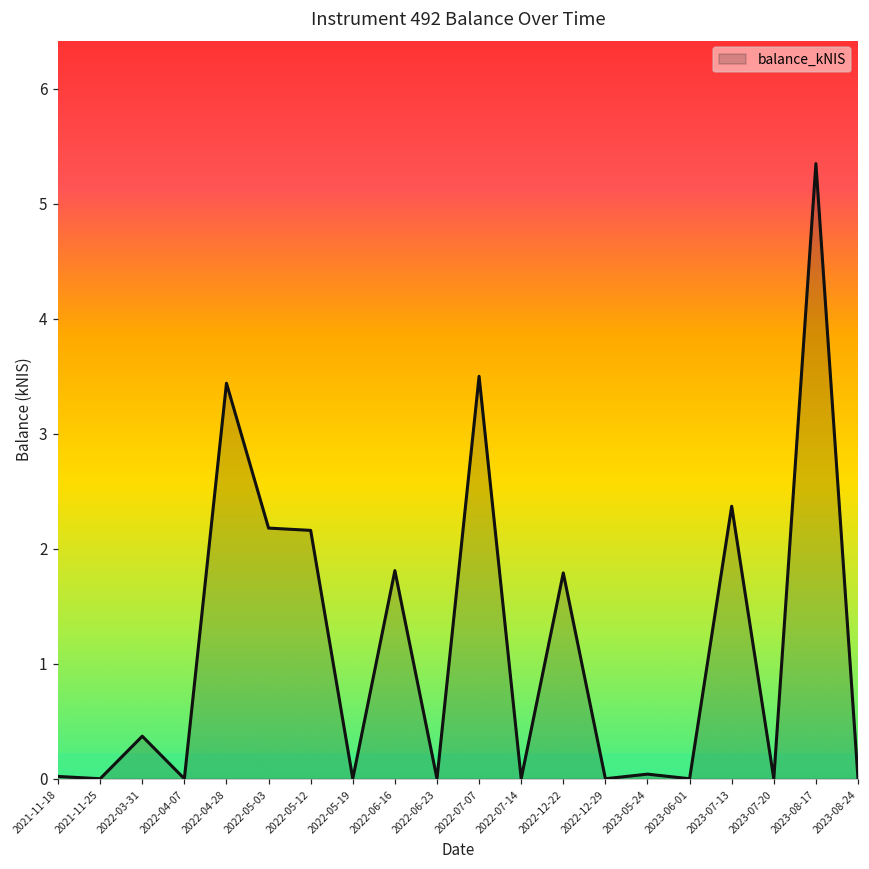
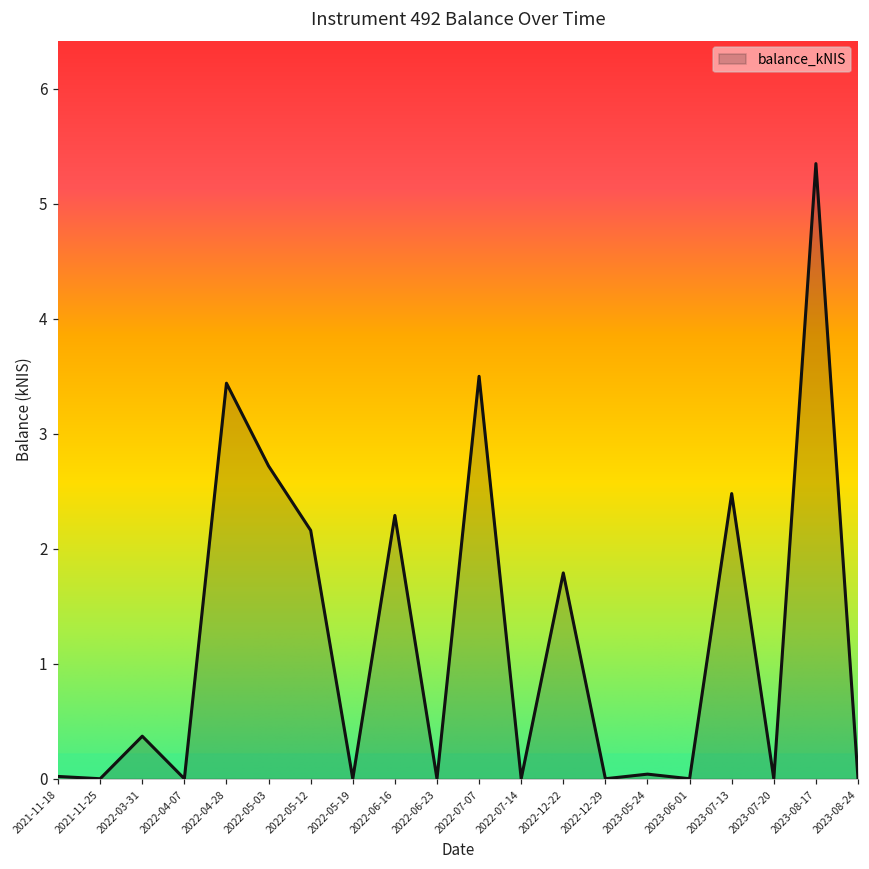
2022-05-03: 2.18 -> 2.72
2022-06-16: 1.81 -> 2.29
2023-07-13: 2.37 -> 2.48
